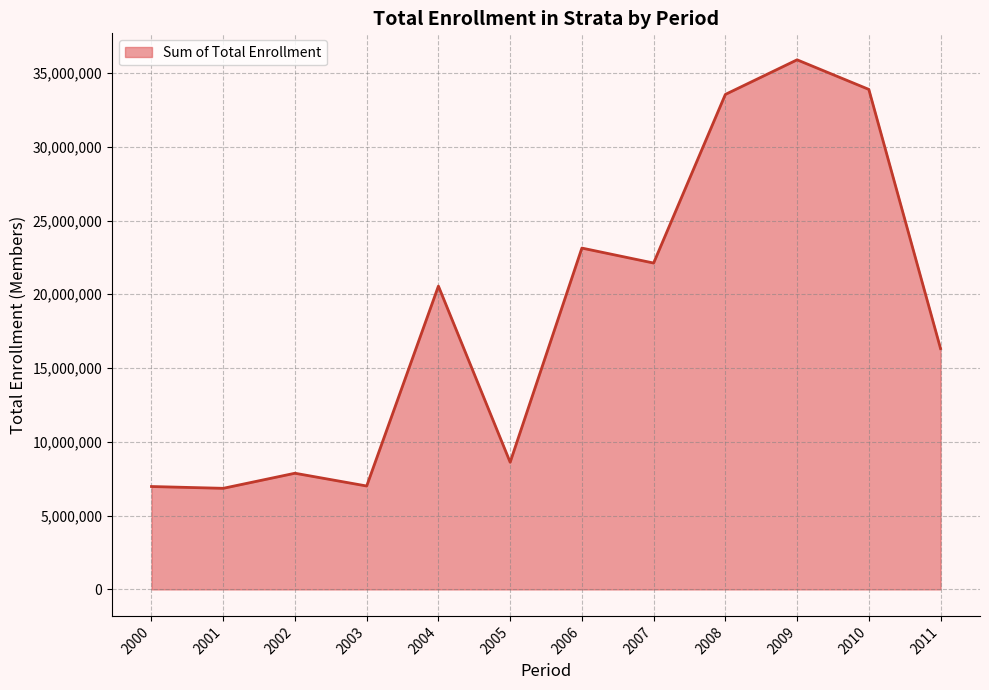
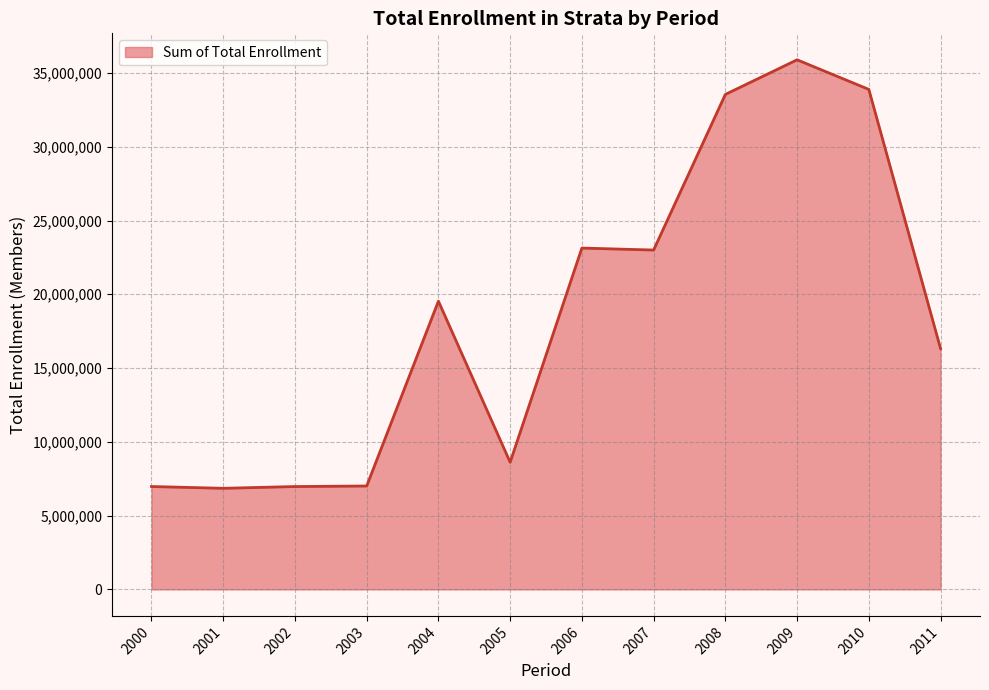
2002: 7,900,000 -> 7,000,000
2004: 20,600,000 -> 19,500,000
2007: 22,100,000 -> 23,000,000
